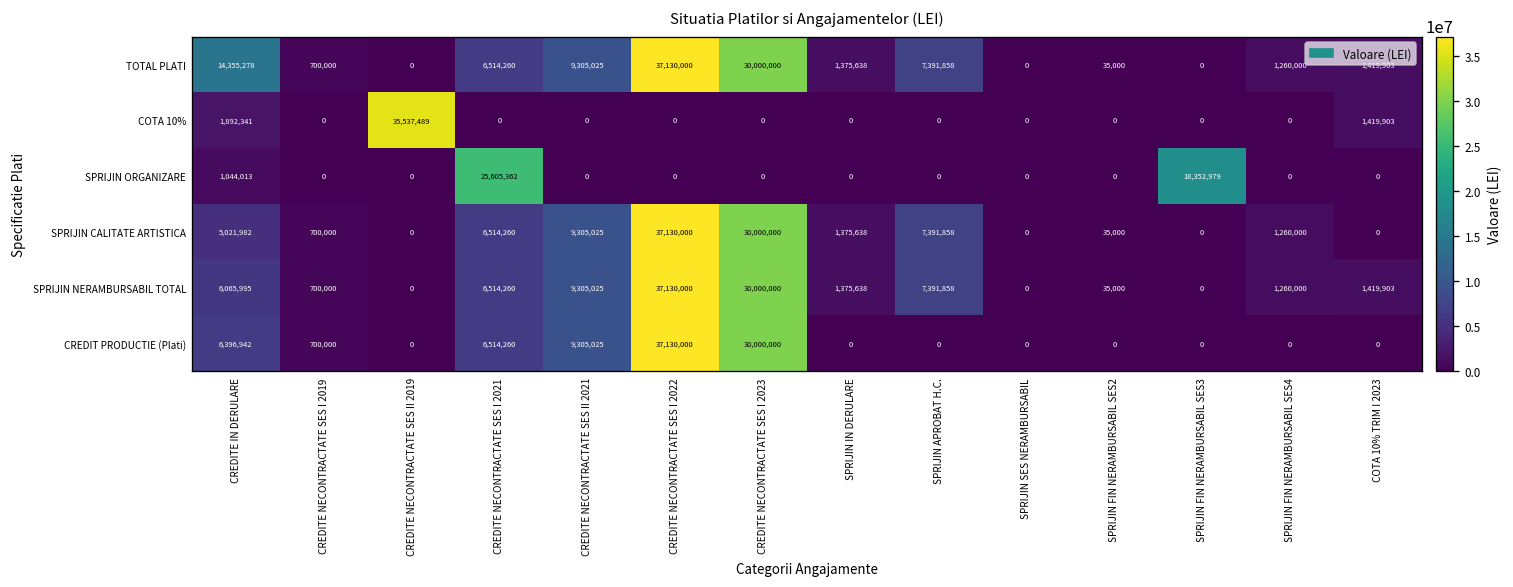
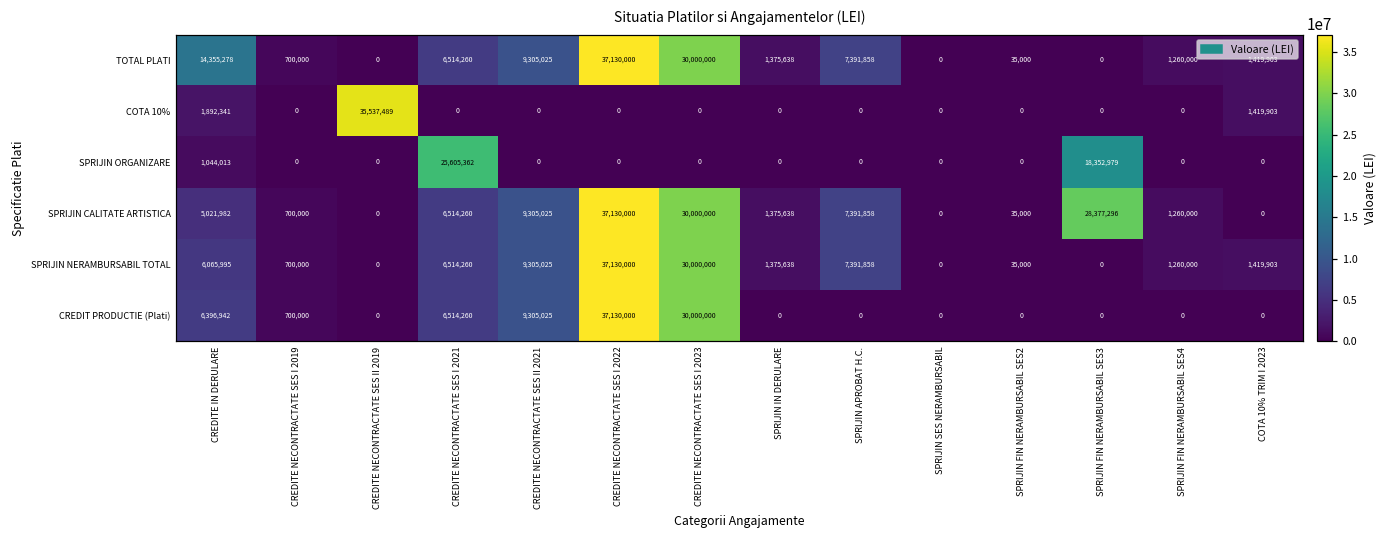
SPRIJIN CALITATE ARTISTICA, SPRIJIN FIN NERAMBURSABIL SES3: 0 -> 28,377,296
